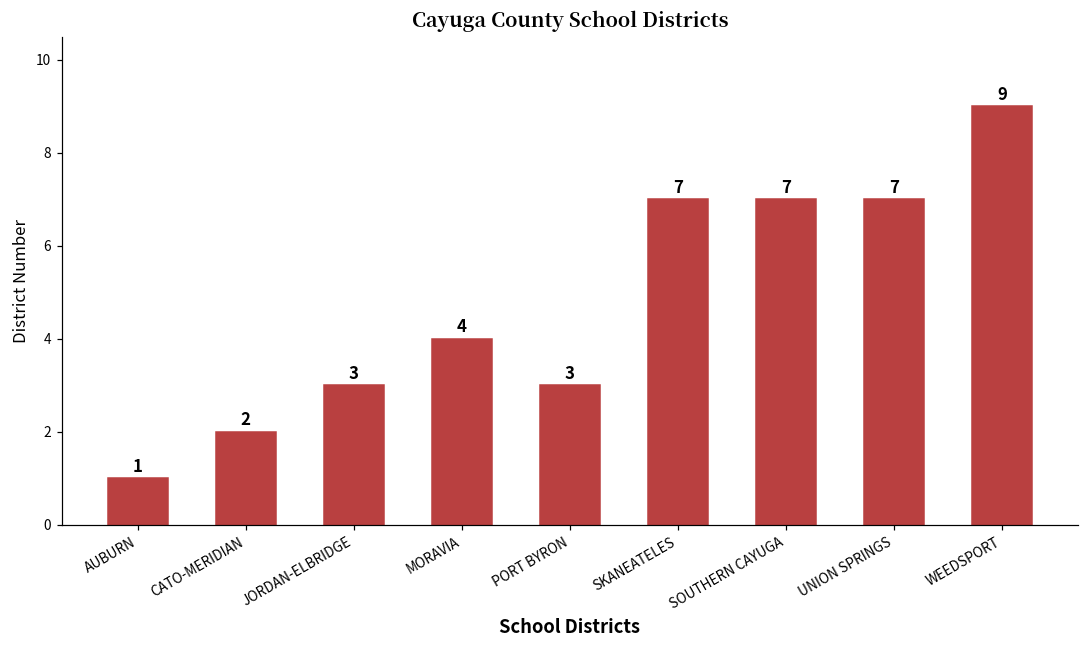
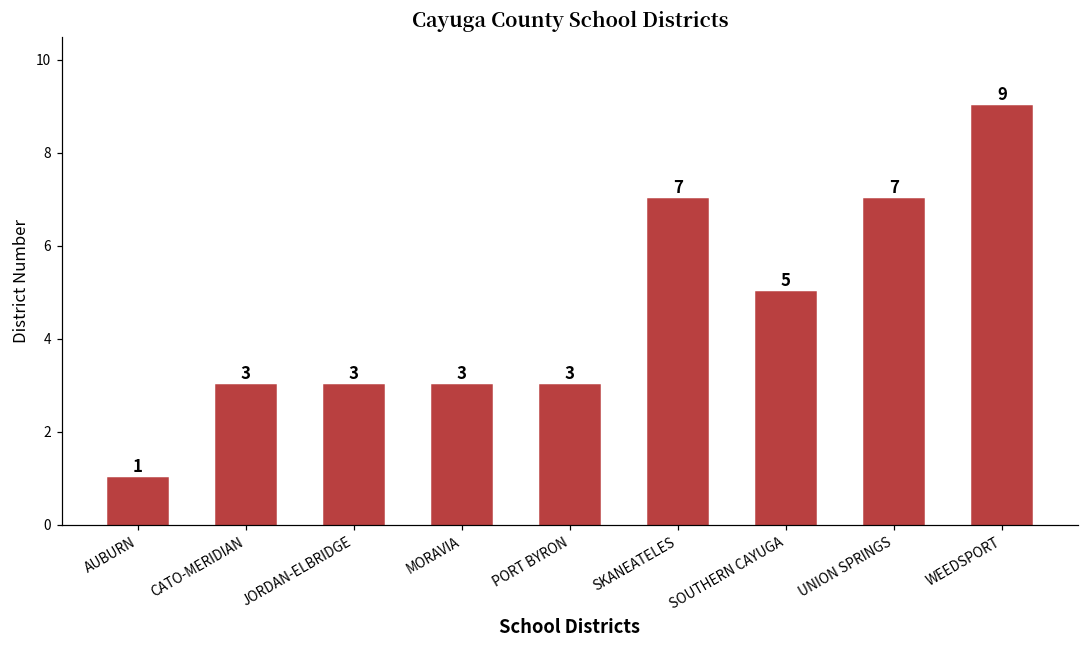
CATO-MERIDIAN: 2 -> 3
MORAVIA: 4 -> 3
SOUTHERN CAYUGA: 7 -> 5
